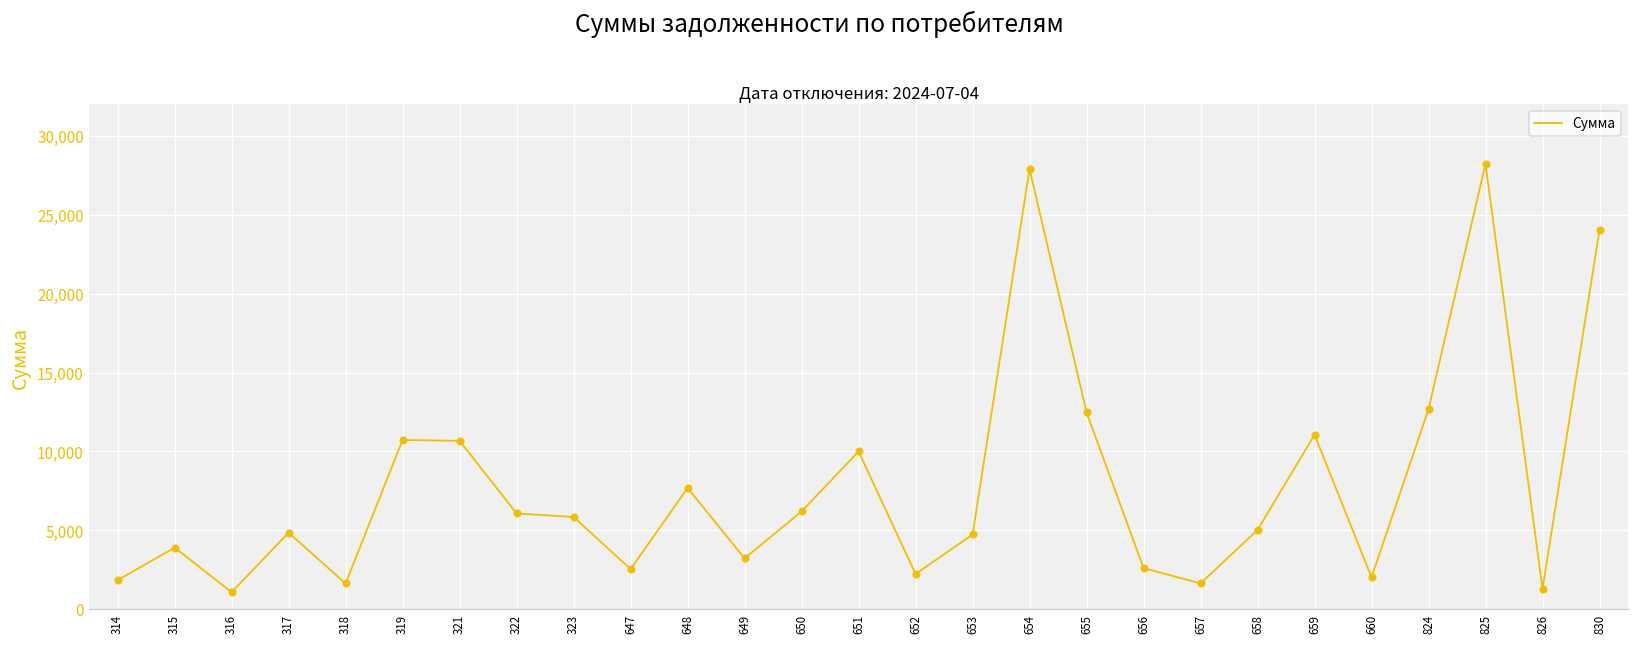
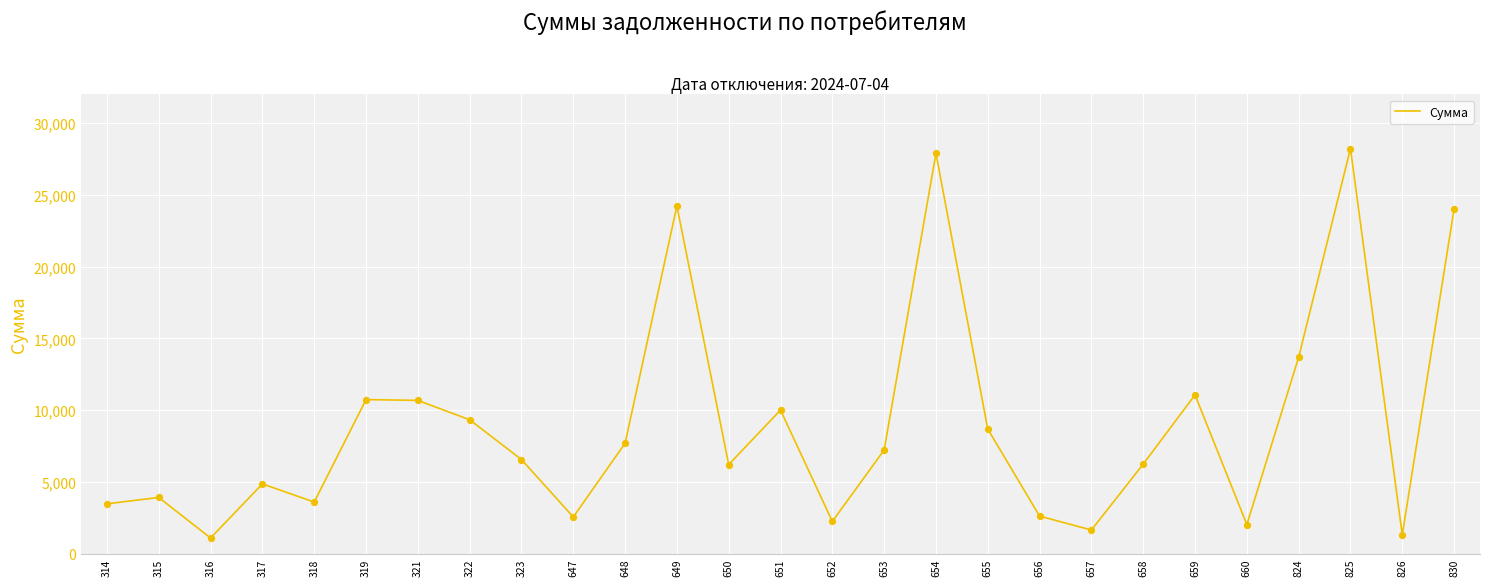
314: 1,800 -> 3,500
318: 1,600 -> 3,600
322: 6,100 -> 9,300
323: 5,800 -> 6,600
649: 3,200 -> 24,200
653: 4,700 -> 7,200
655: 12,500 -> 8,700
658: 5,000 -> 6,200
824: 12,700 -> 13,700
